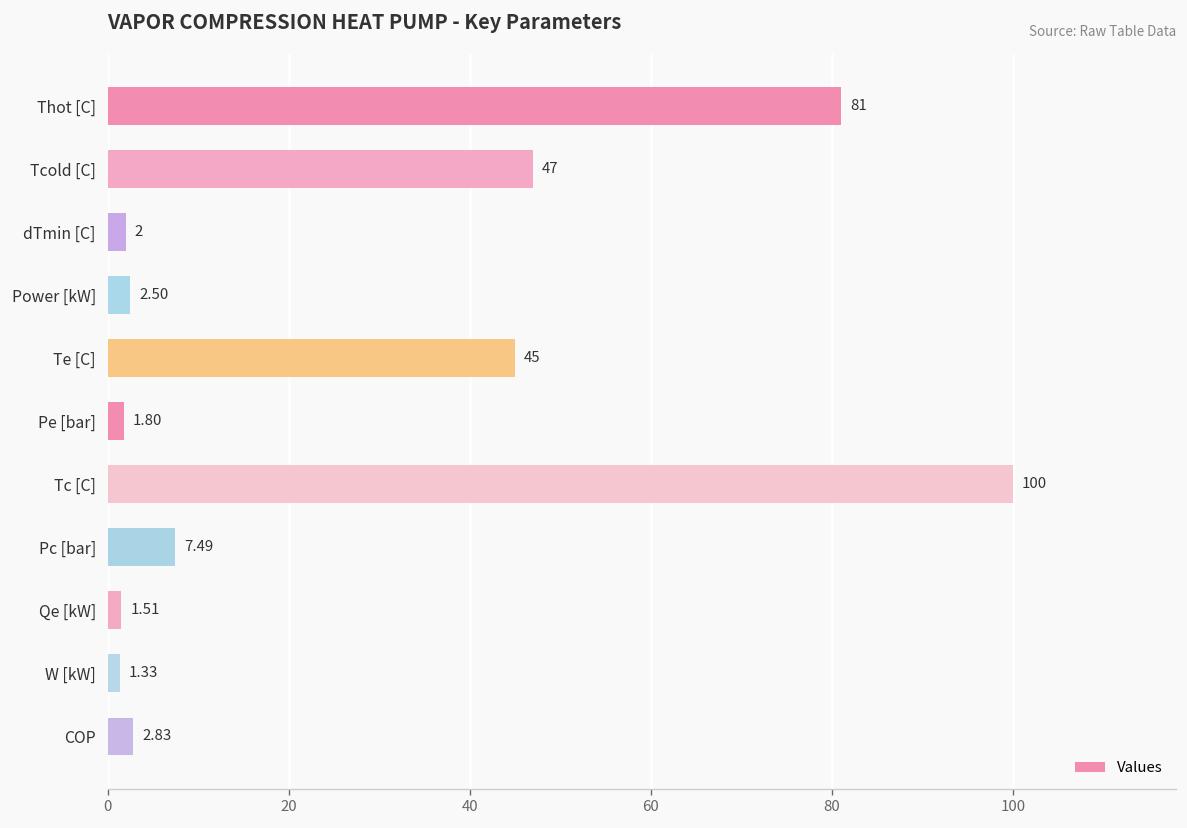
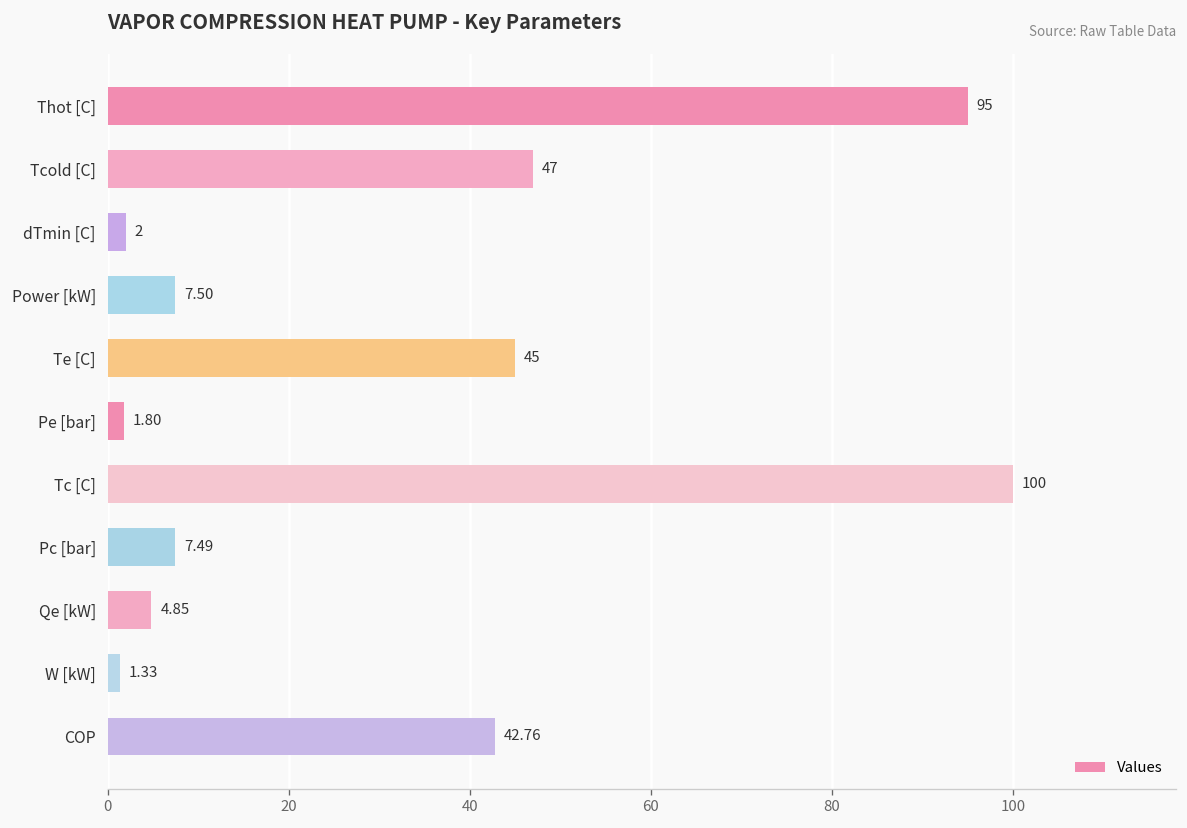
Thot [C]: 81 -> 95
Power [kW]: 2.50 -> 7.50
Qe [kW]: 1.51 -> 4.85
COP: 2.83 -> 42.76
